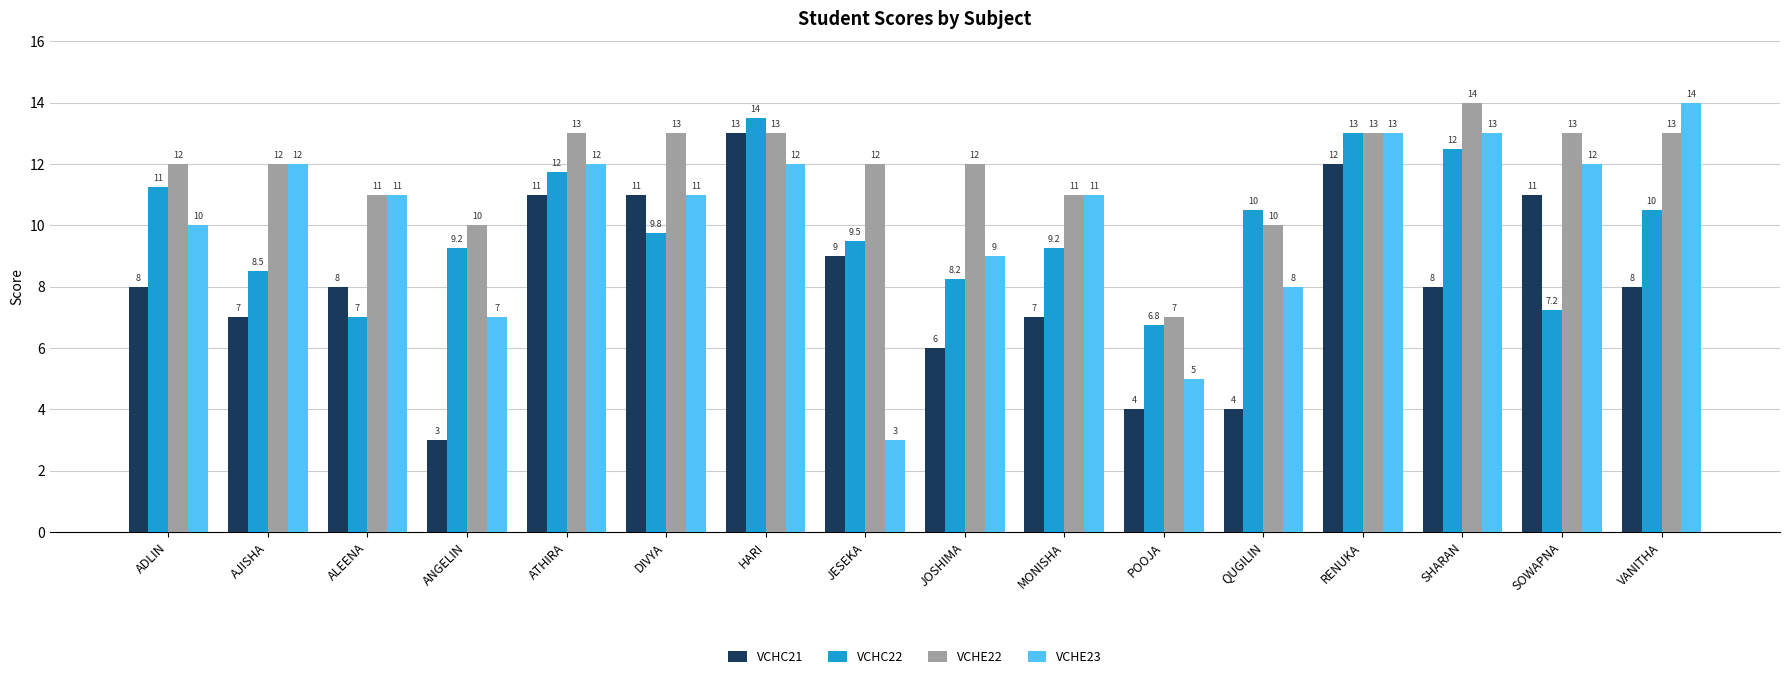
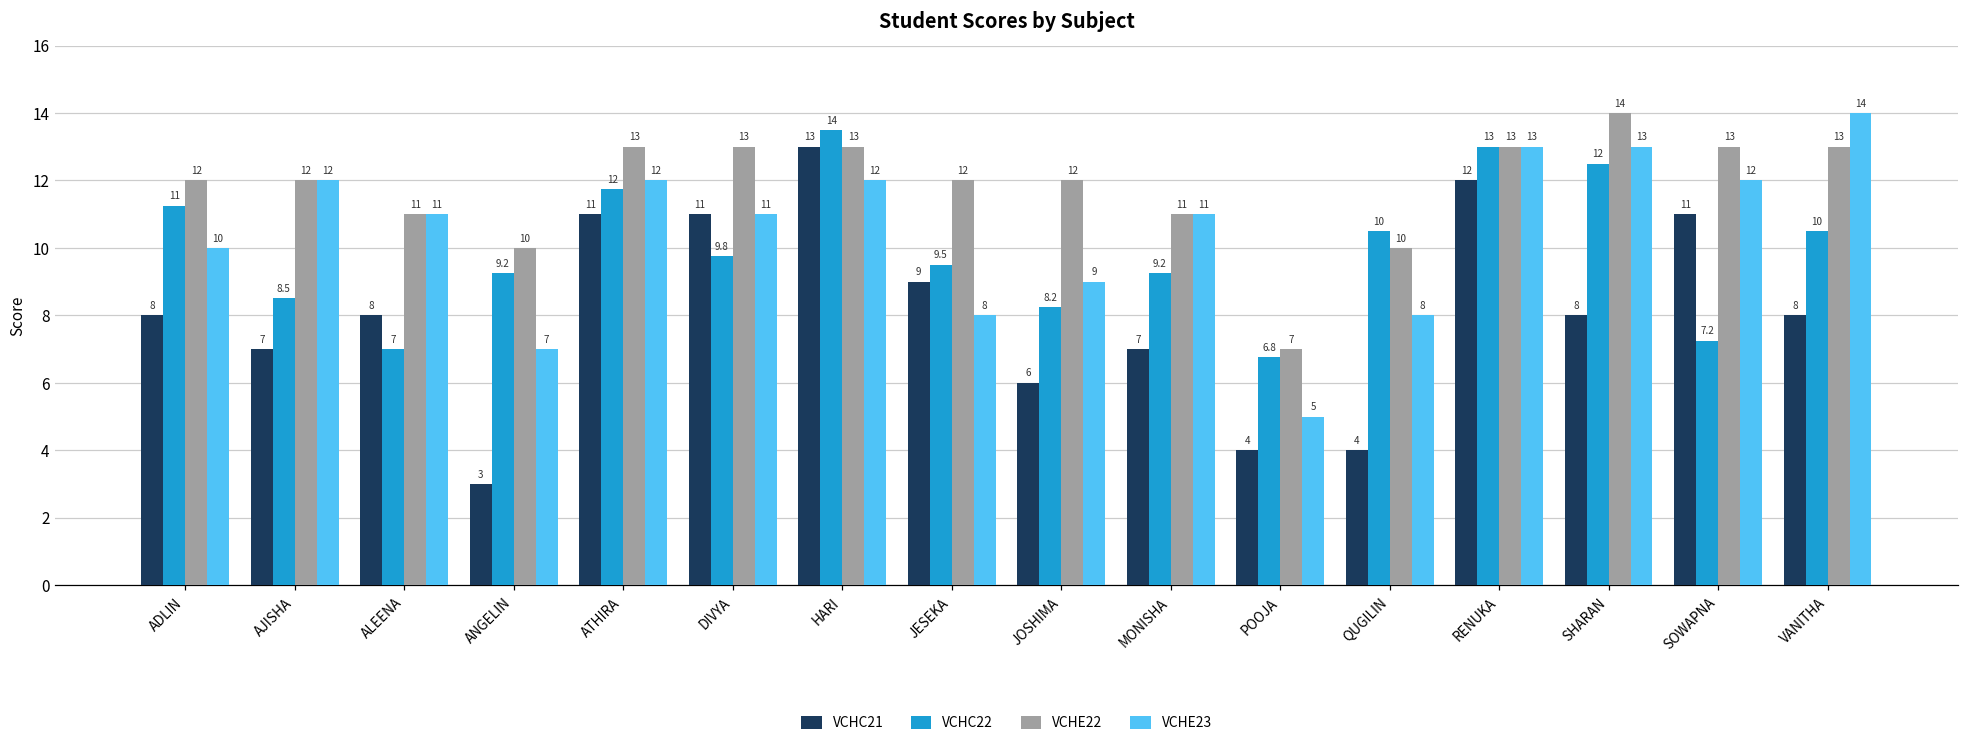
VCHE23, JESEKA: 3 -> 8
